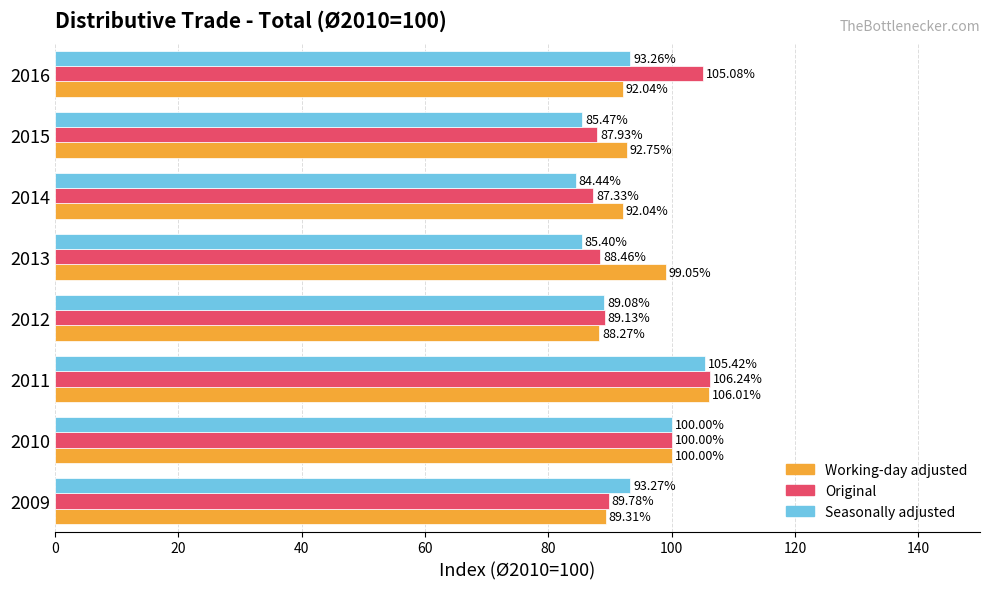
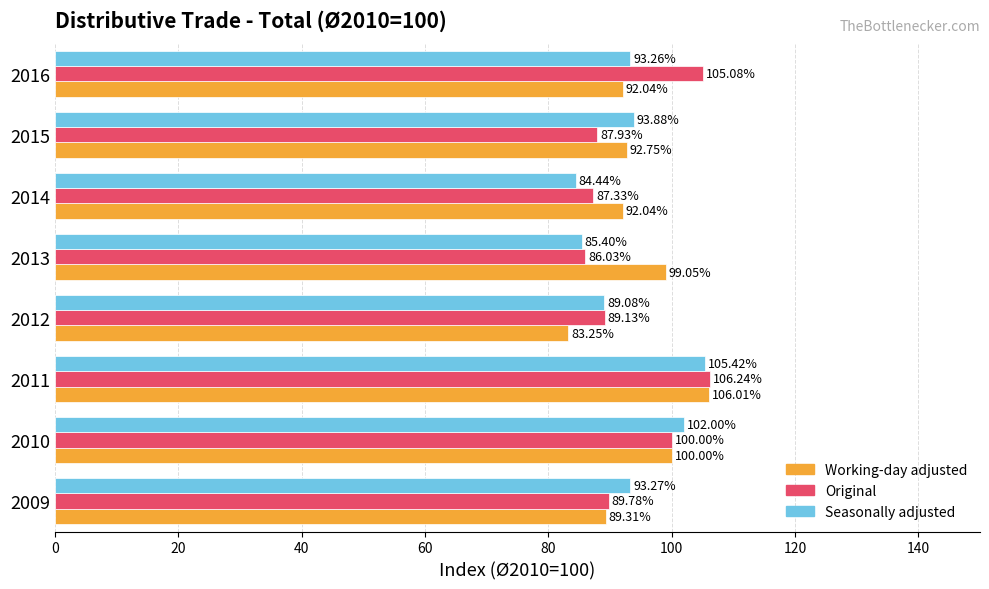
Seasonally adjusted, 2015: 85.47% -> 93.88%
Original, 2013: 88.46% -> 86.03%
Working-day adjusted, 2012: 88.27% -> 83.25%
Seasonally adjusted, 2010: 100.00% -> 102.00%
